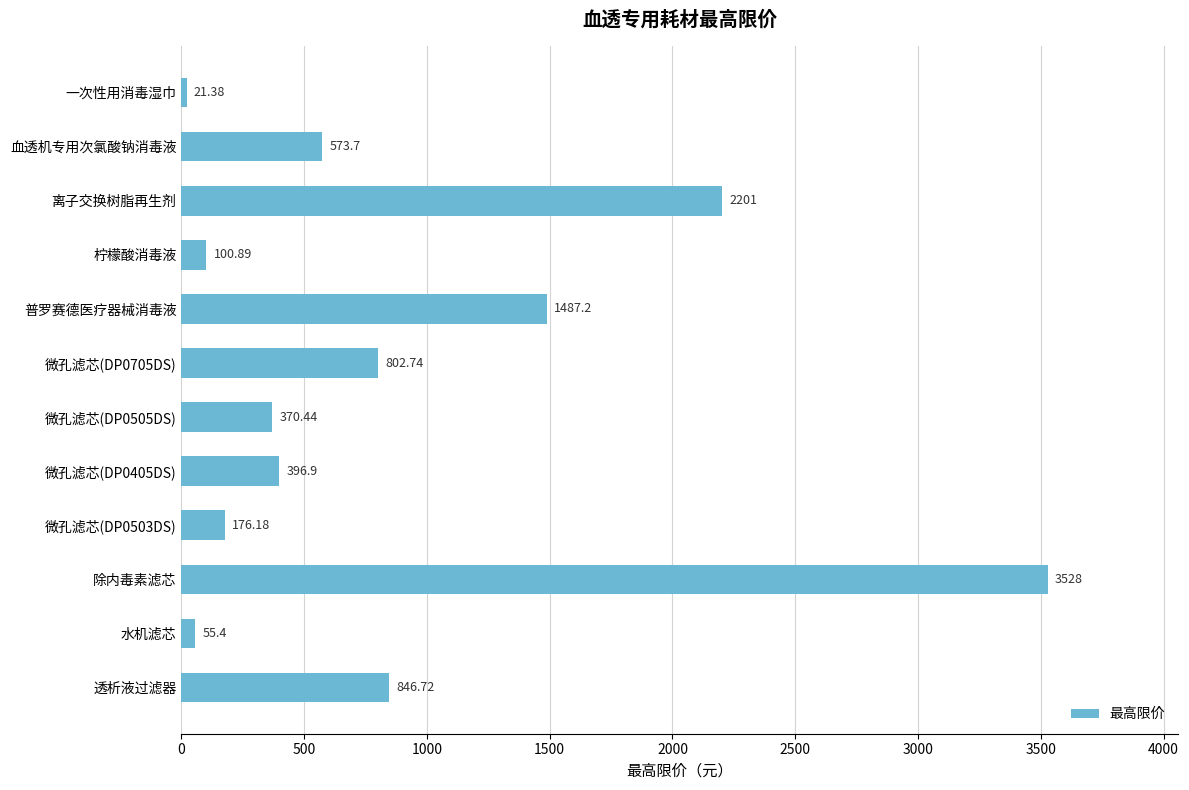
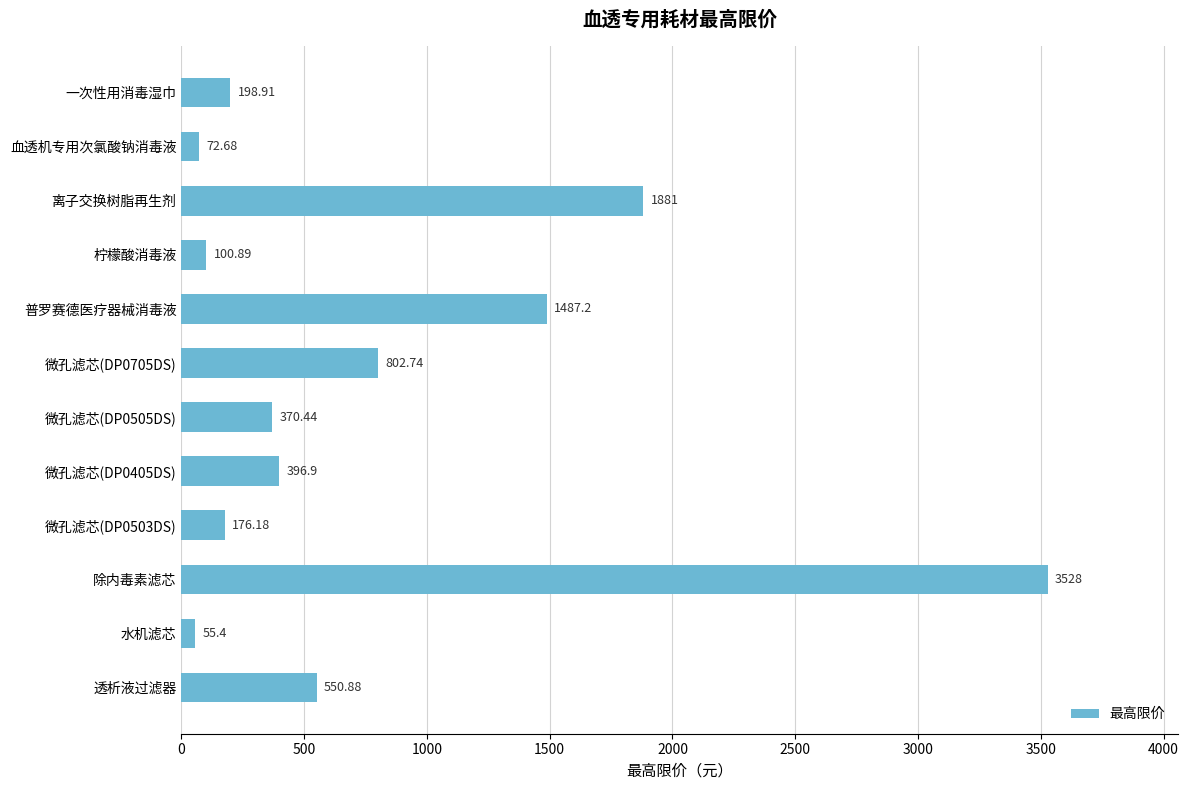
一次性用消毒湿巾: 21.38 -> 198.91
血透机专用次氯酸钠消毒液: 573.7 -> 72.68
离子交换树脂再生剂: 2201 -> 1881
透析液过滤器: 846.72 -> 550.88
